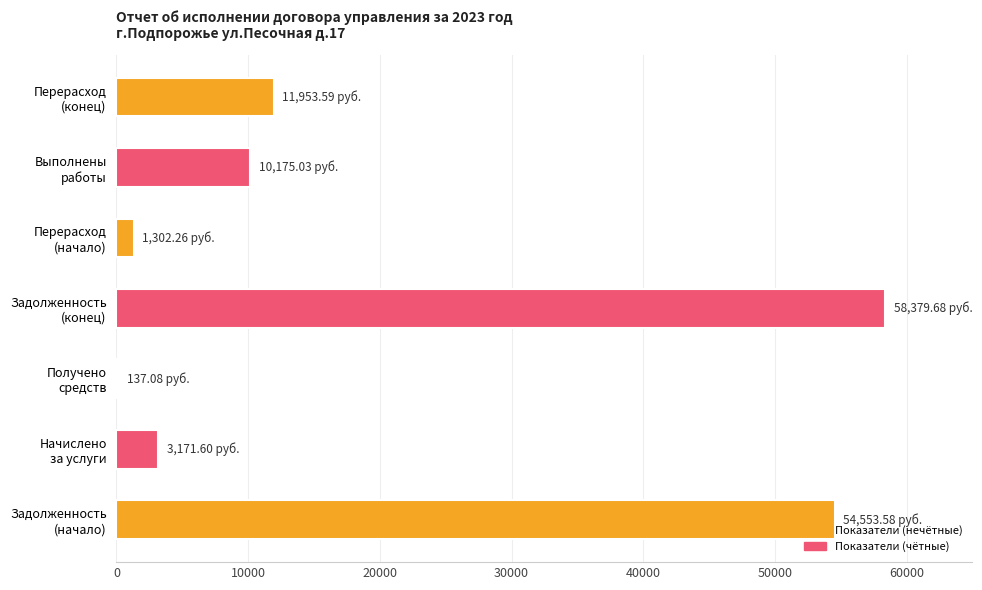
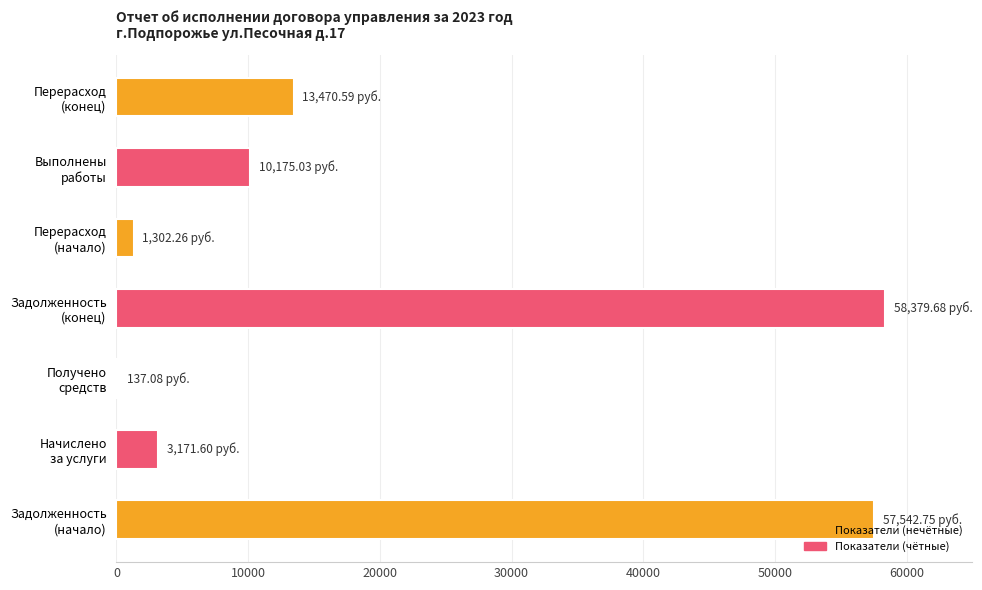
Перерасход (конец): 11,953.59 -> 13,470.59
Задолженность (начало): 54,553.58 -> 57,542.75
